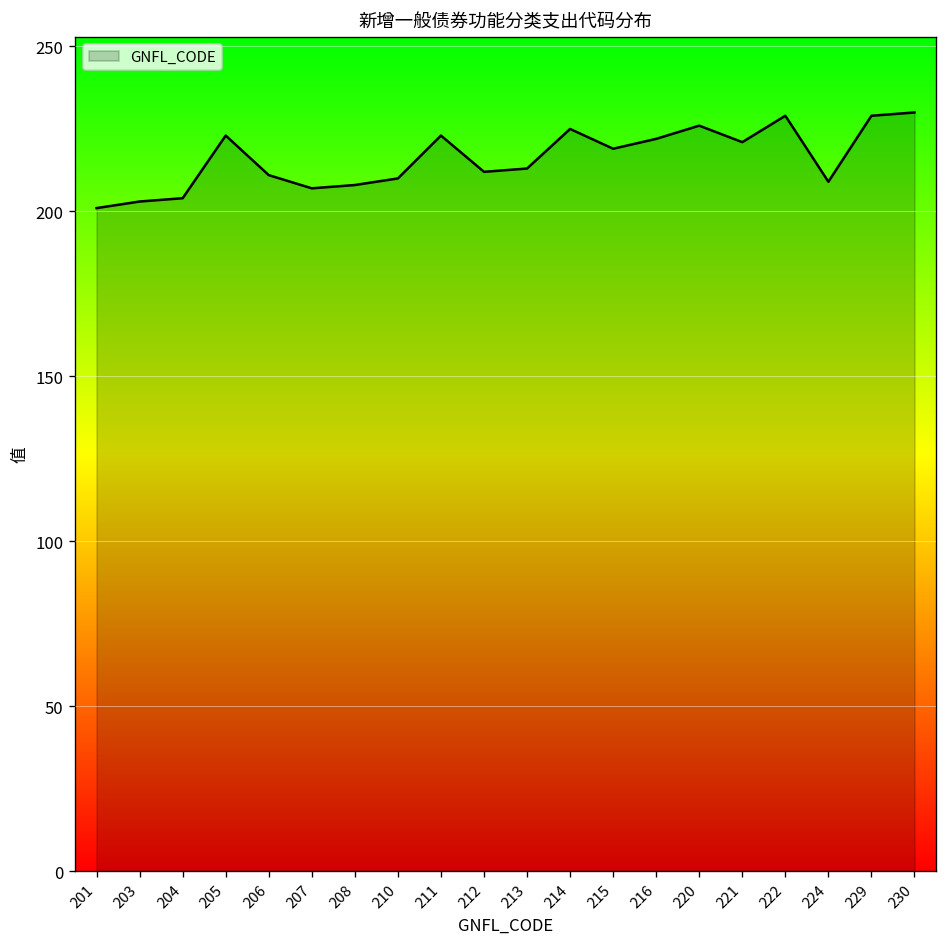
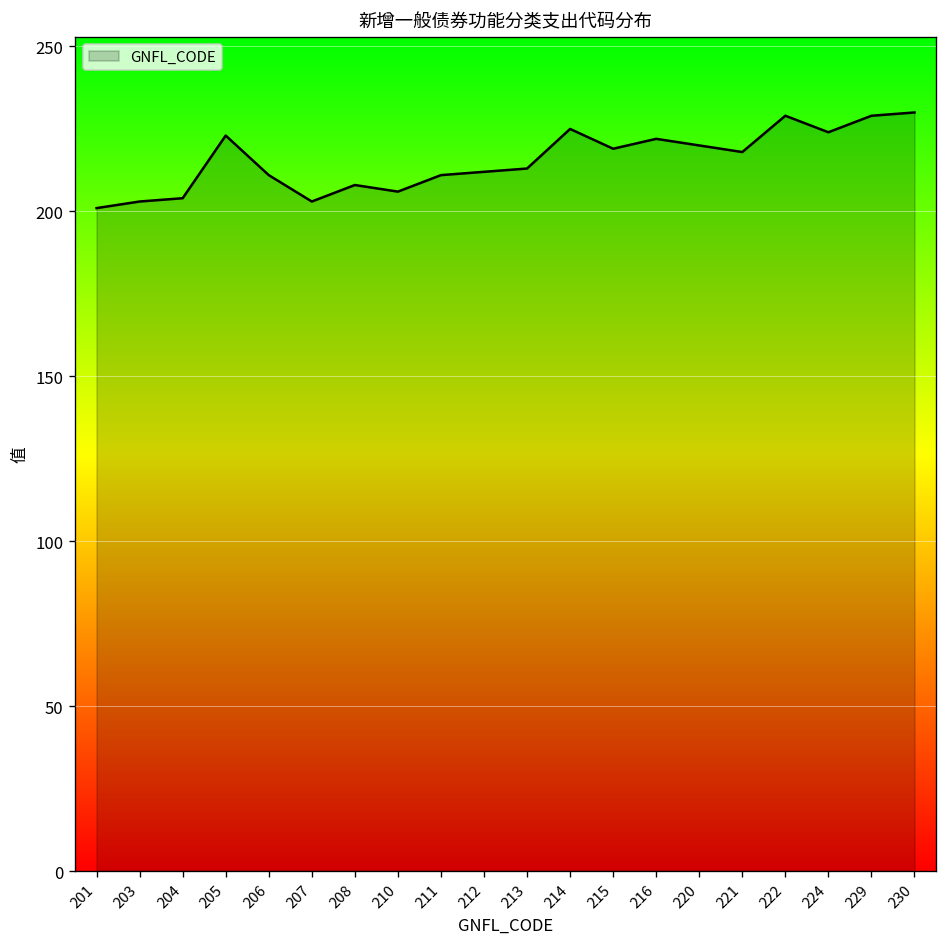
207: 207 -> 203
210: 210 -> 206
211: 223 -> 211
220: 226 -> 220
221: 221 -> 218
224: 209 -> 224
